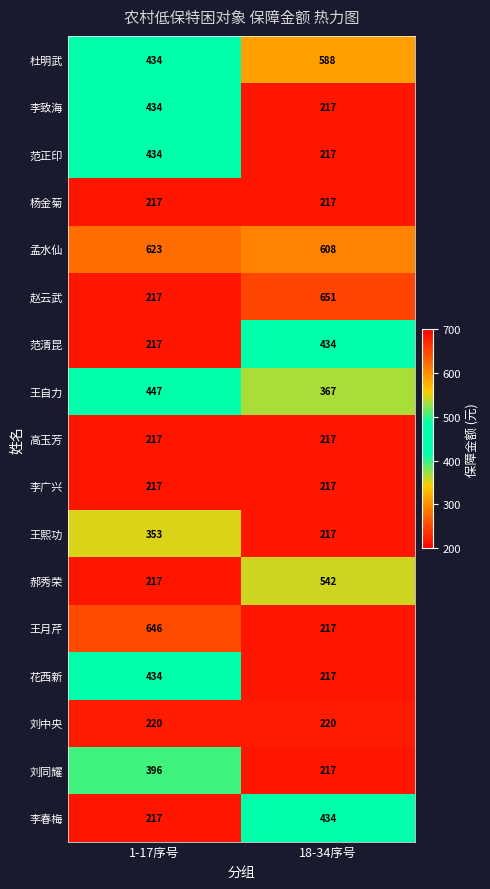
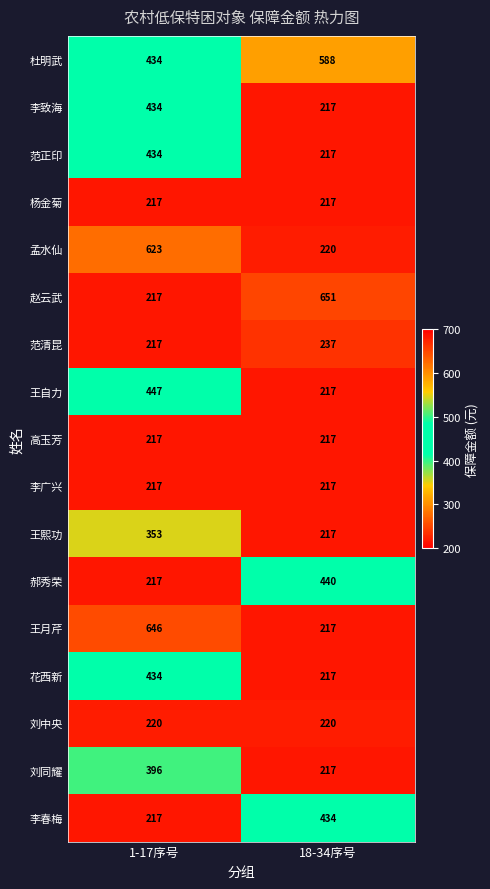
孟水仙, 18-34序号: 608 -> 220
范清昆, 18-34序号: 434 -> 237
王自力, 18-34序号: 367 -> 217
郝秀荣, 18-34序号: 542 -> 440
